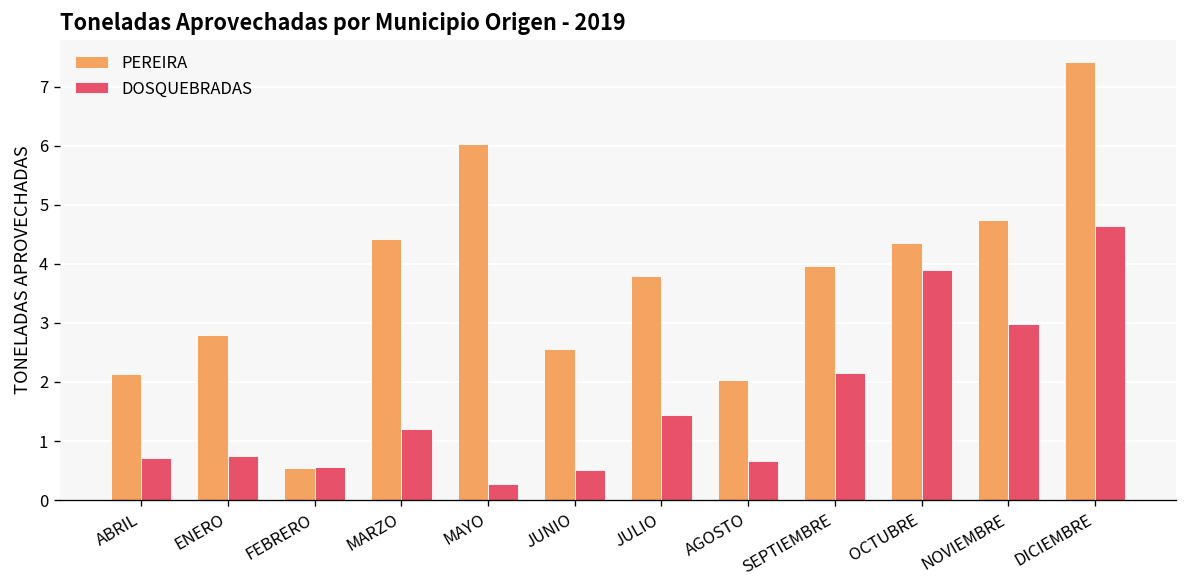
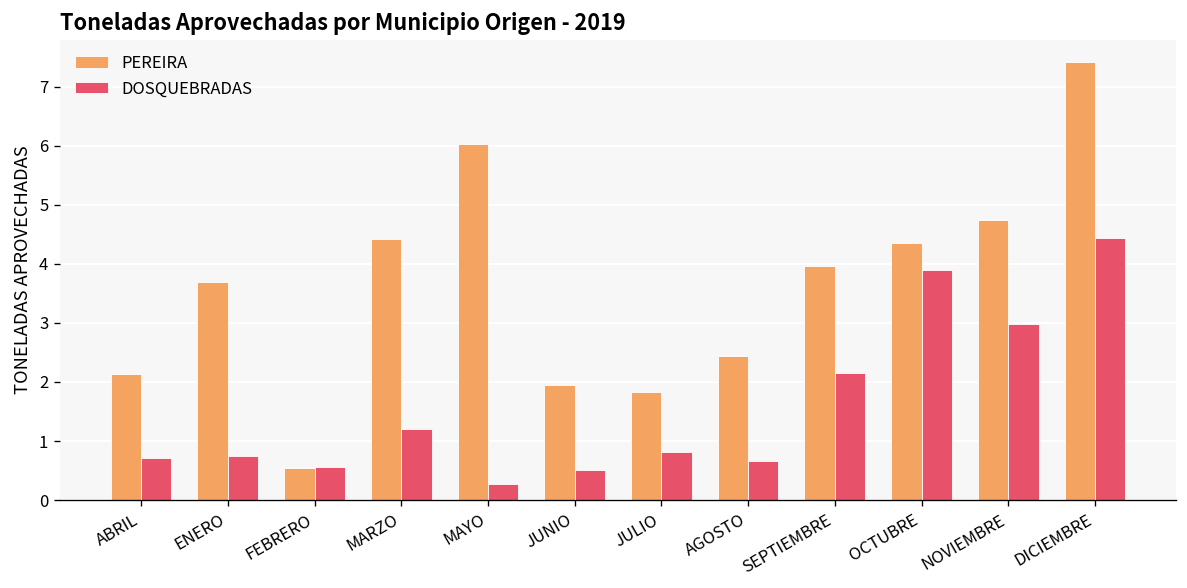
PEREIRA, ENERO: 2.8 -> 3.7
PEREIRA, JUNIO: 2.6 -> 2.0
PEREIRA, JULIO: 3.8 -> 1.8
DOSQUEBRADAS, JULIO: 1.4 -> 0.8
PEREIRA, AGOSTO: 2.0 -> 2.4
DOSQUEBRADAS, DICIEMBRE: 4.6 -> 4.4
